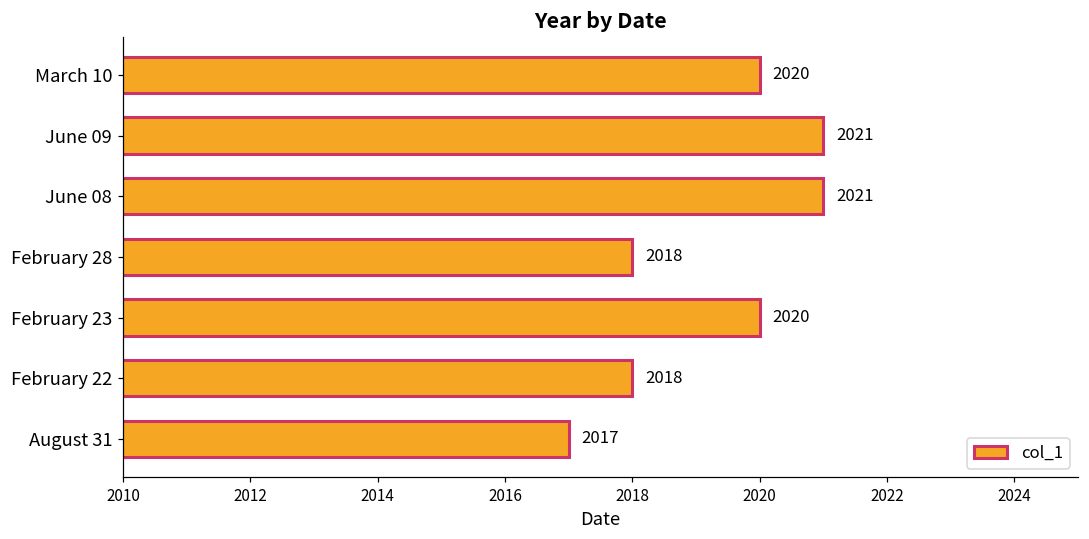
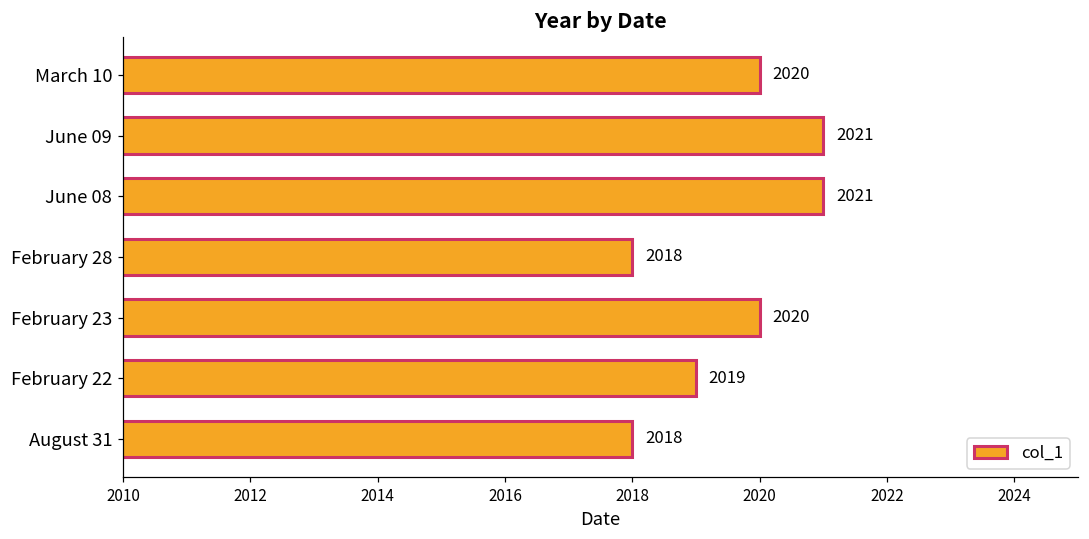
February 22: 2018 -> 2019
August 31: 2017 -> 2018
